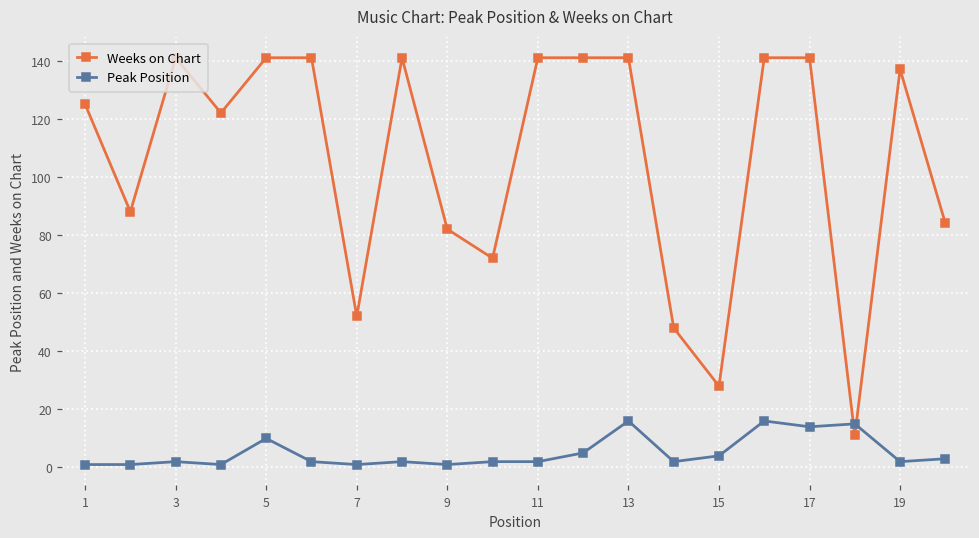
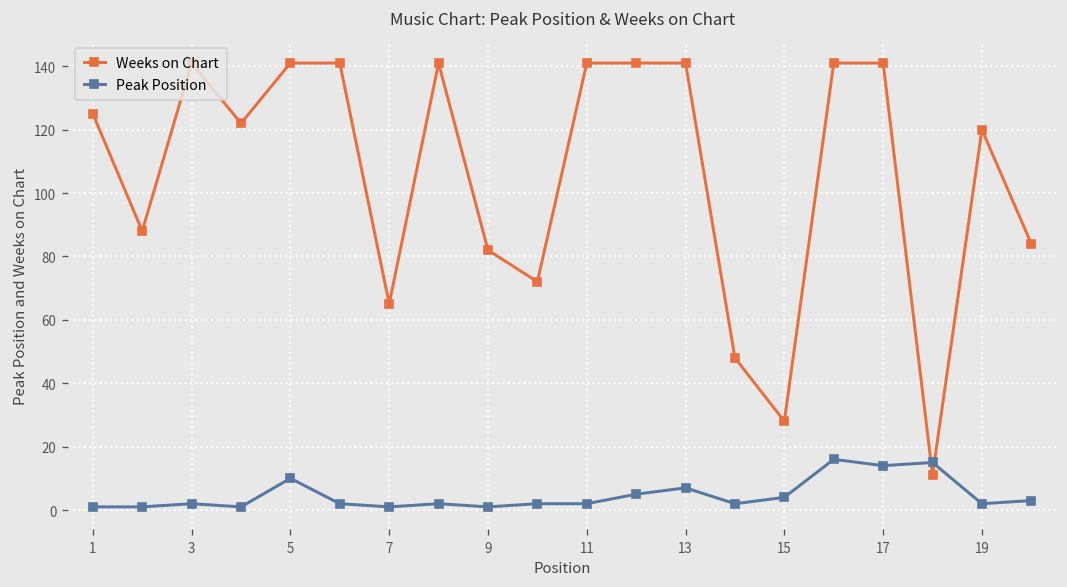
Weeks on Chart, 7: 52 -> 65
Peak Position, 13: 16 -> 7
Weeks on Chart, 19: 137 -> 120
